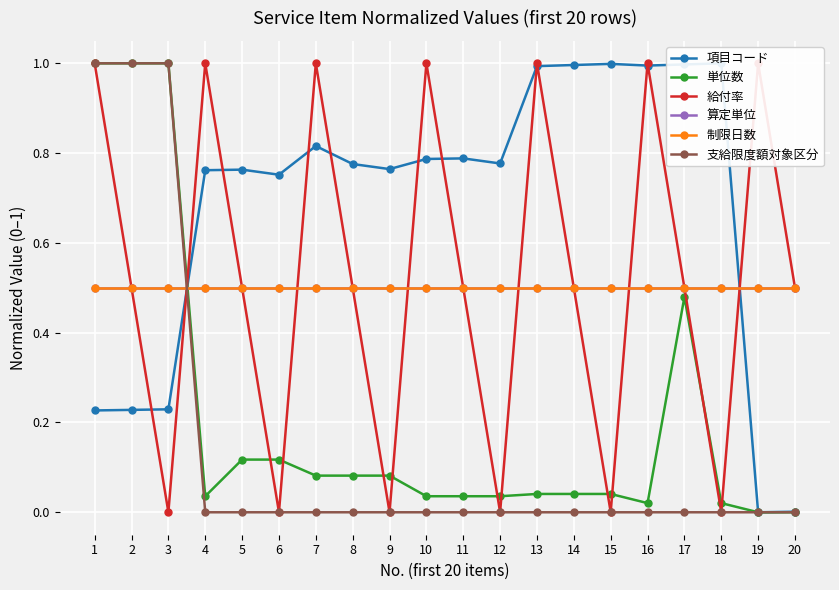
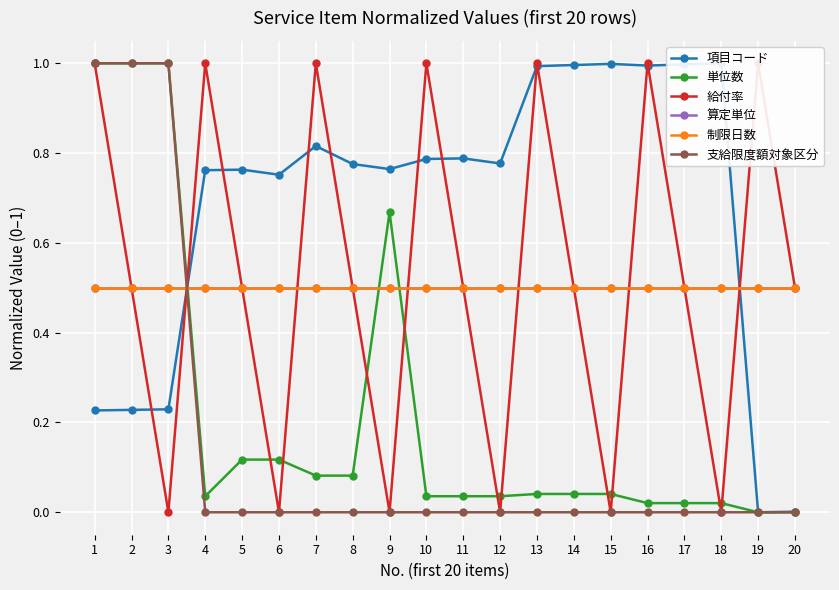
単位数, 9: 0.08 -> 0.67
単位数, 17: 0.48 -> 0.02
